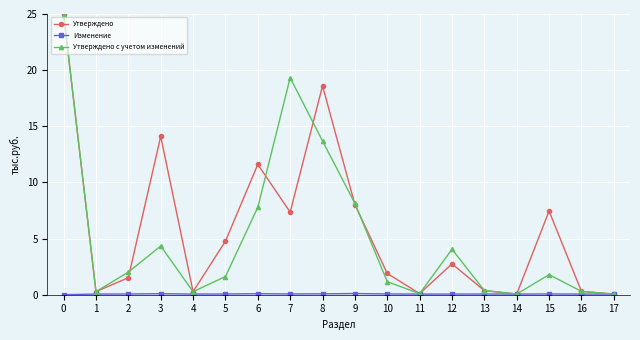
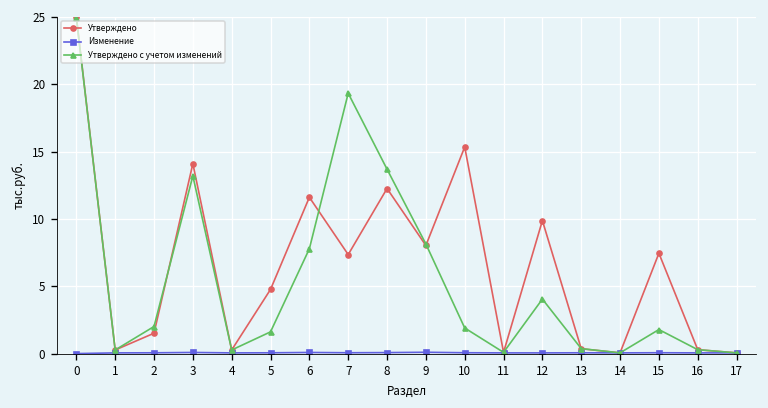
Утверждено с учетом изменений, 3: 4.3 -> 13.2
Утверждено, 8: 18.6 -> 12.3
Утверждено, 10: 1.9 -> 15.3
Утверждено с учетом изменений, 10: 1.2 -> 1.9
Утверждено, 12: 2.7 -> 9.9
